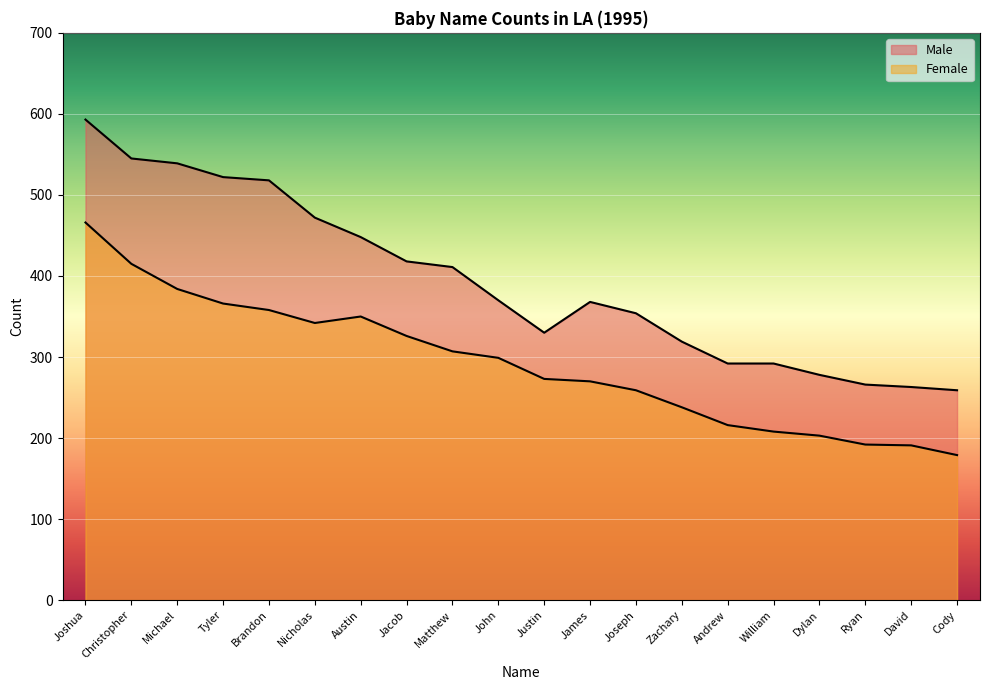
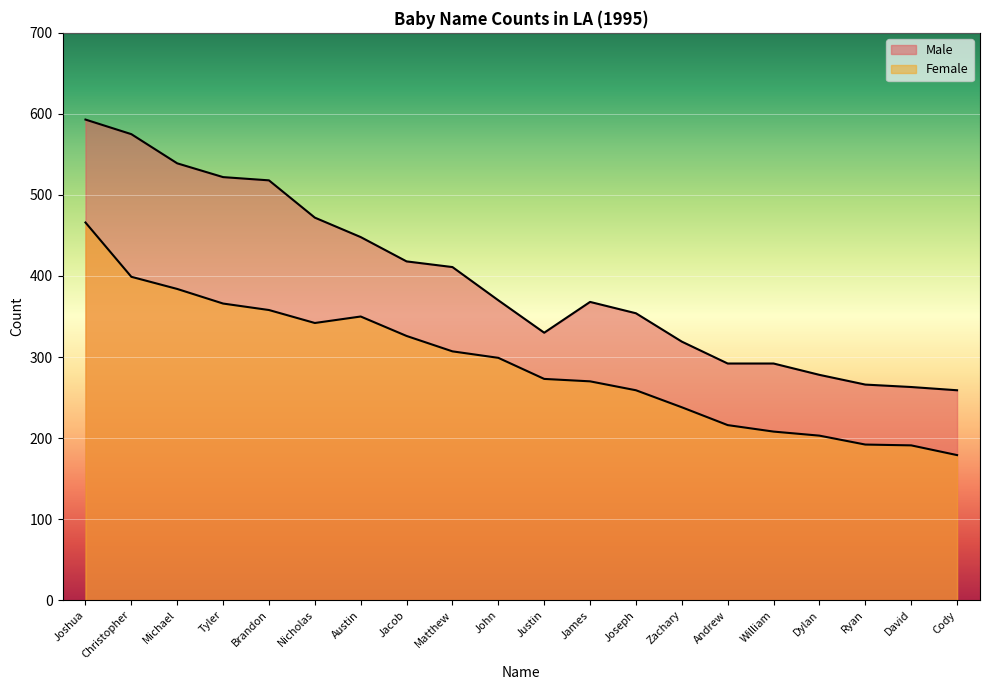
Male, Christopher: 550 -> 580
Female, Christopher: 420 -> 400
